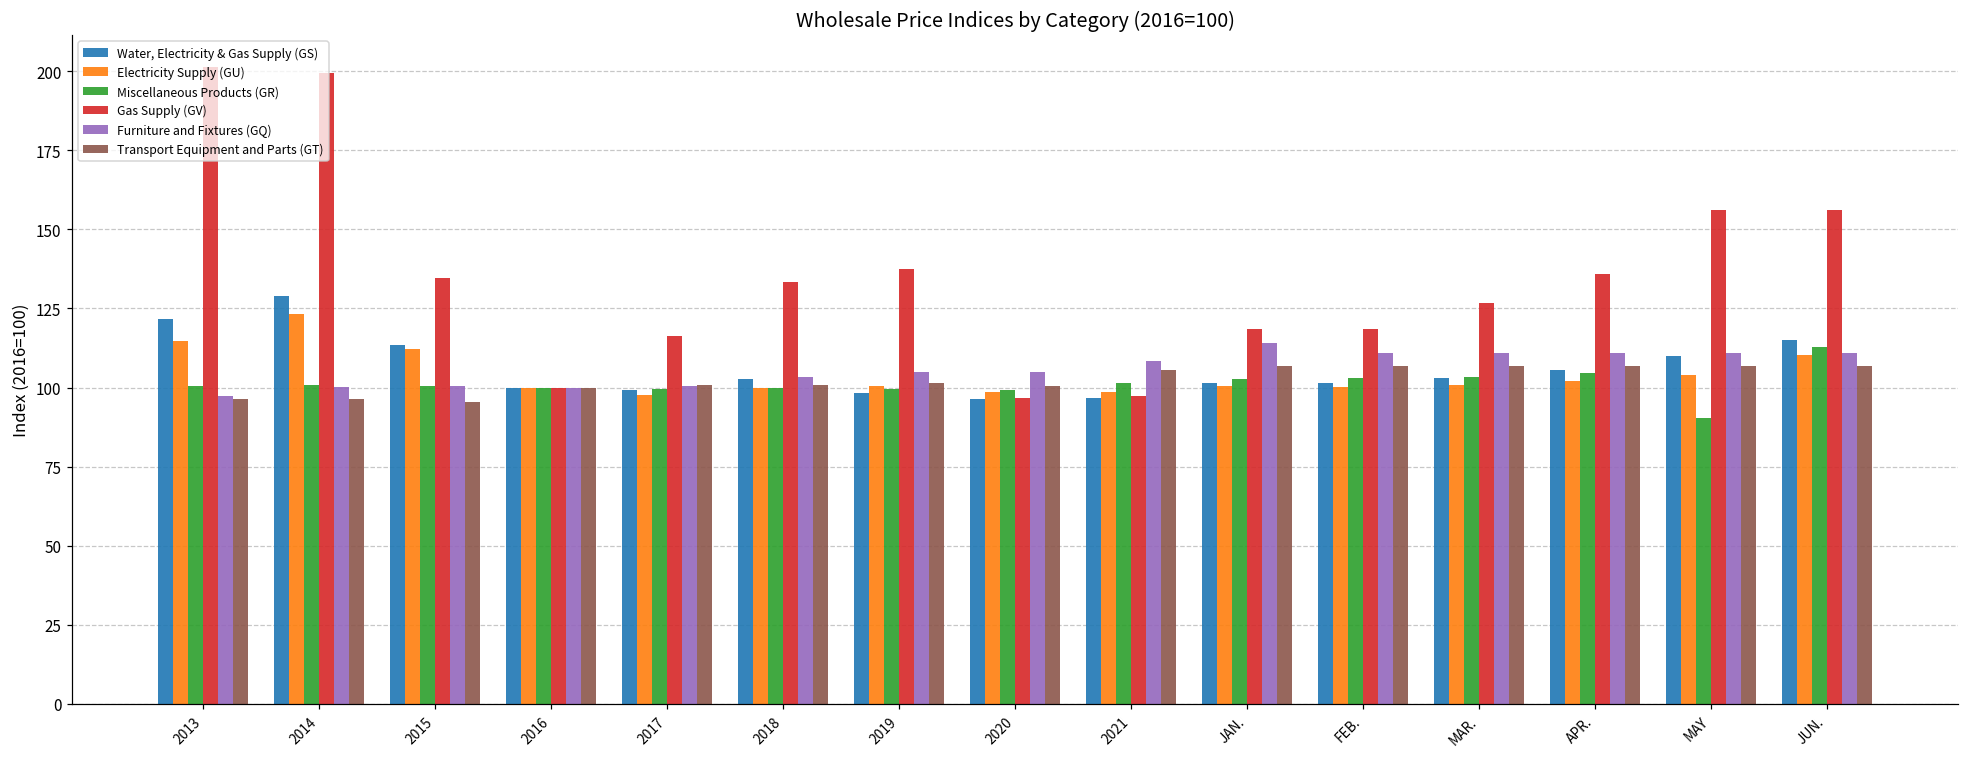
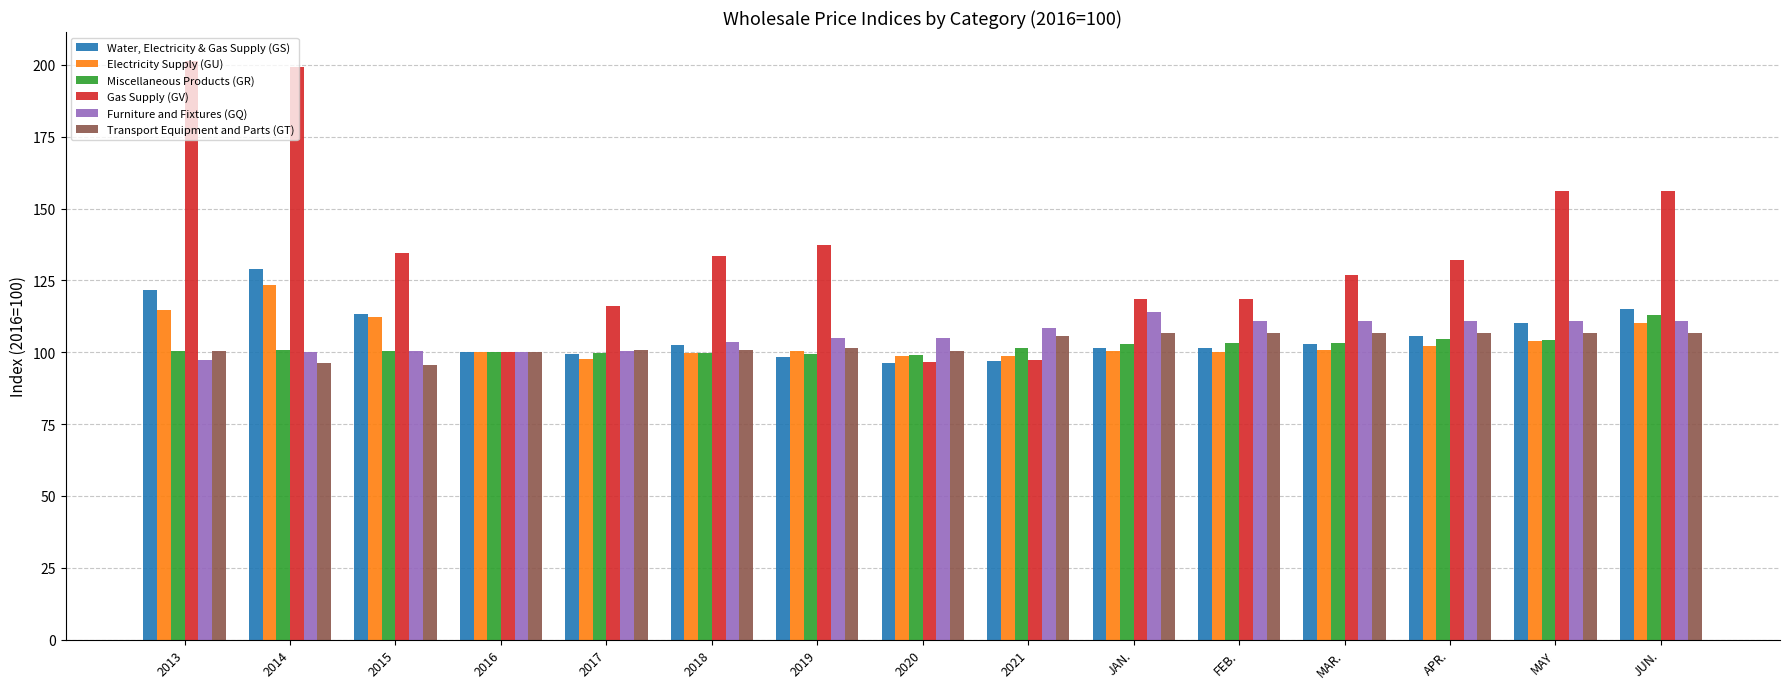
Transport Equipment and Parts (GT), 2013: 96 -> 101
Gas Supply (GV), APR.: 136 -> 132
Miscellaneous Products (GR), MAY: 91 -> 104
